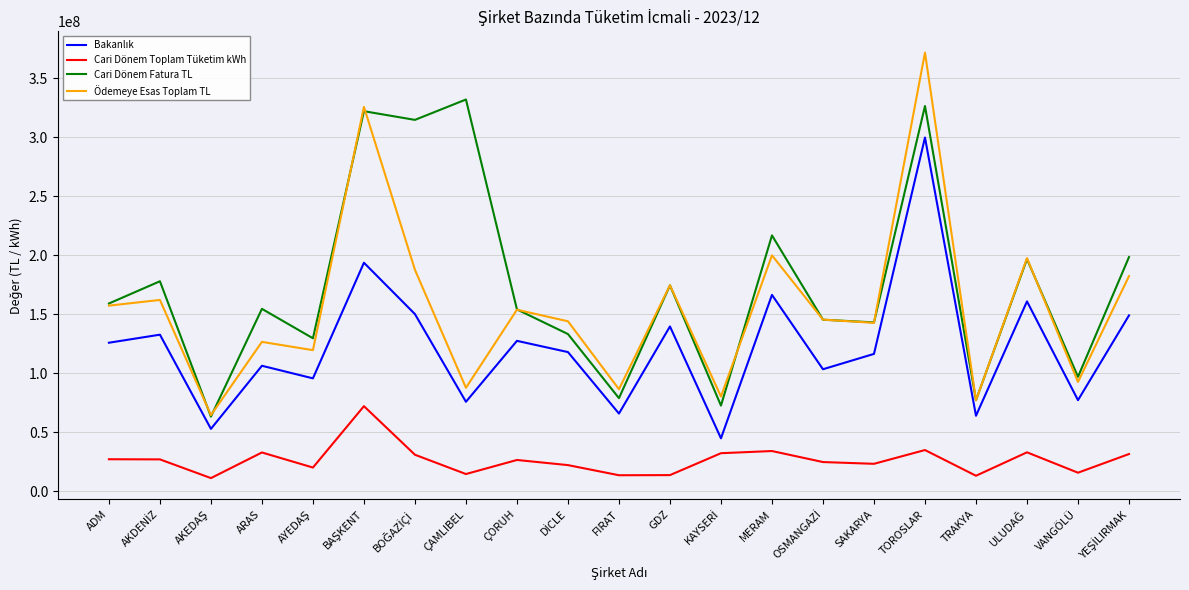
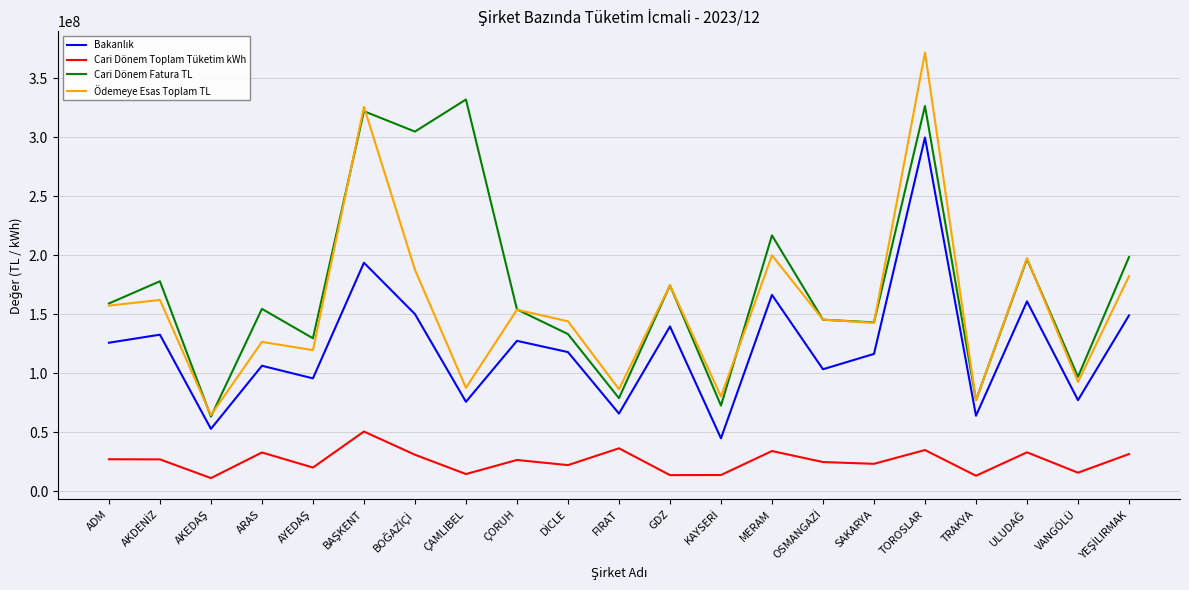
Cari Dönem Toplam Tüketim kWh, BAŞKENT: 72000000 -> 51000000
Cari Dönem Fatura TL, BOĞAZİÇİ: 315000000 -> 305000000
Cari Dönem Toplam Tüketim kWh, FIRAT: 13000000 -> 36000000
Cari Dönem Toplam Tüketim kWh, KAYSERİ: 32000000 -> 14000000
